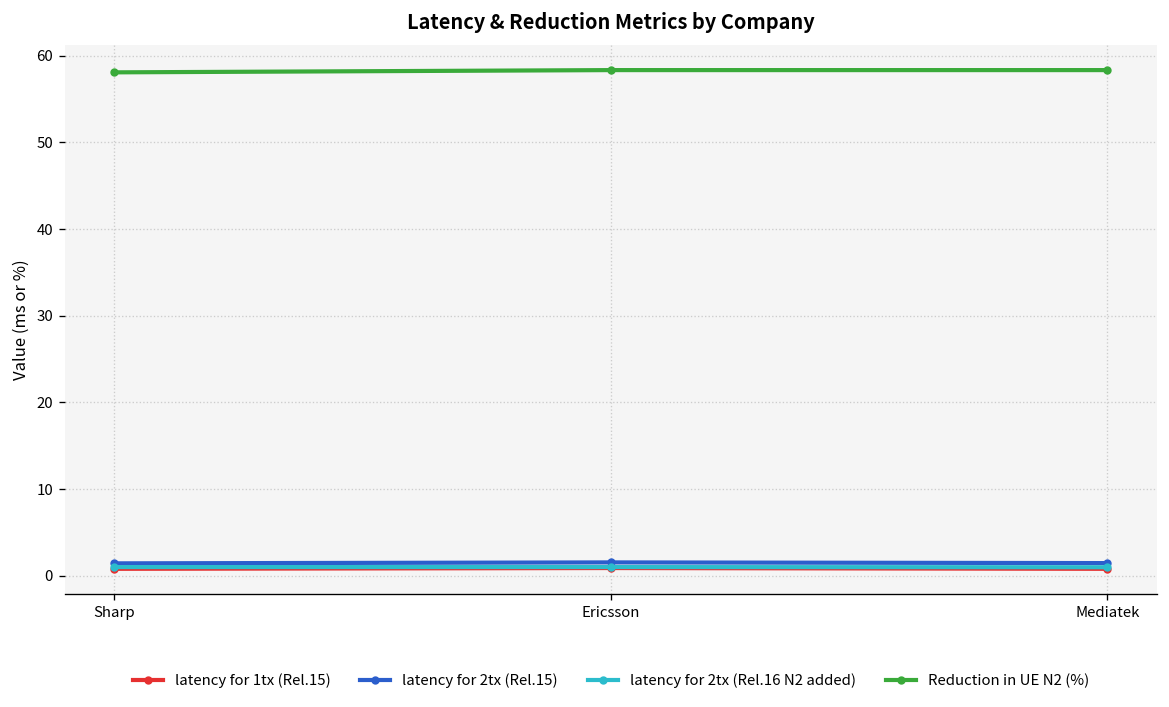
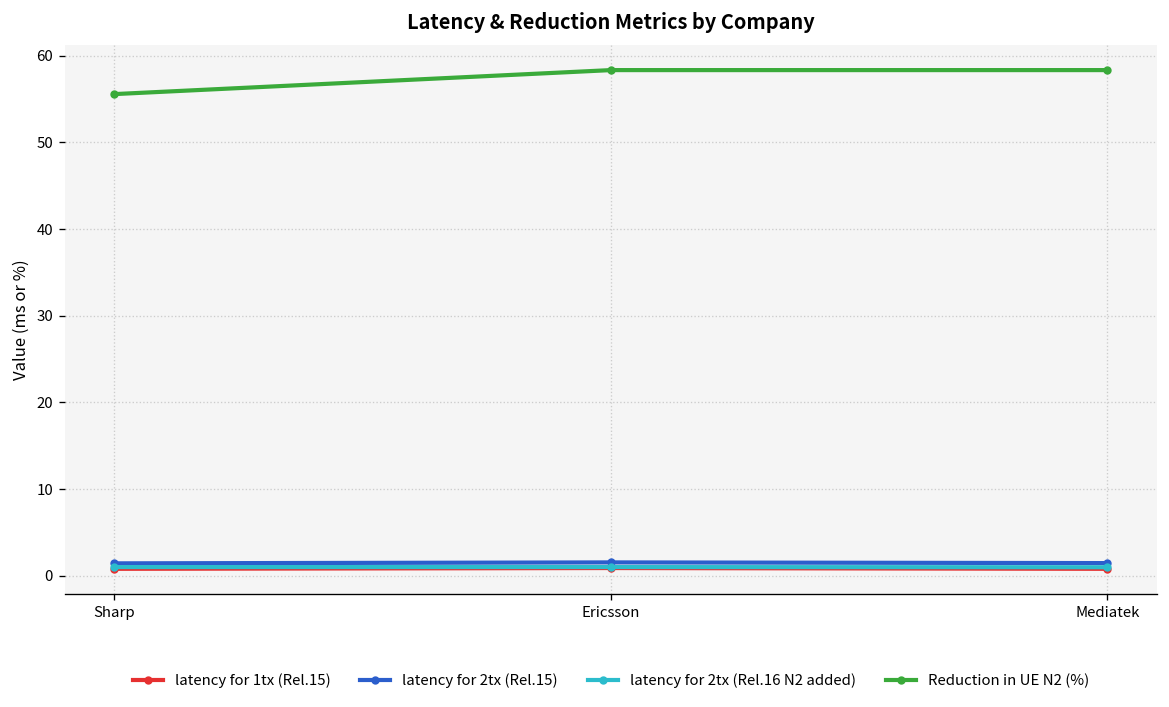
Reduction in UE N2 (%), Sharp: 58 -> 56
